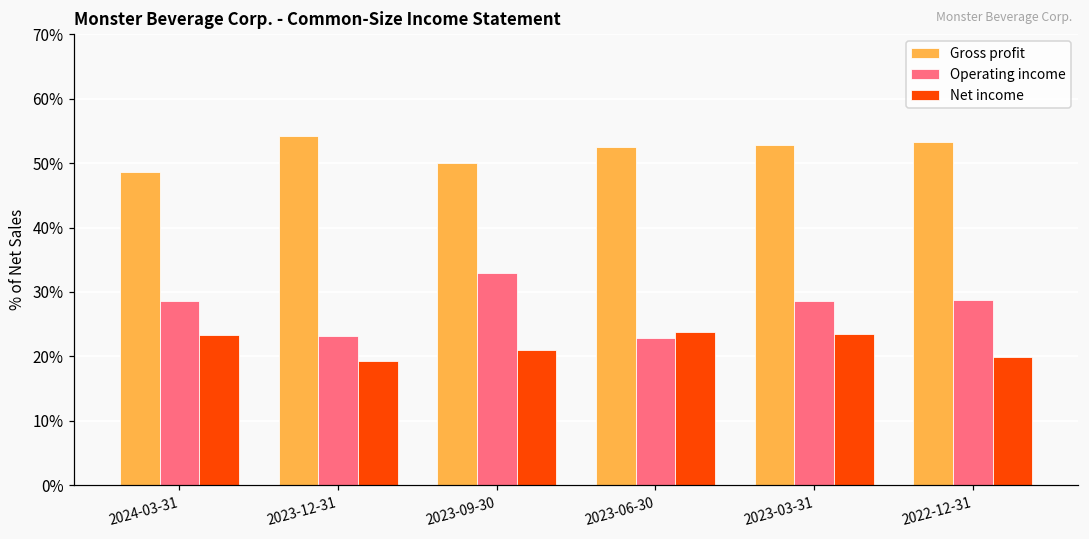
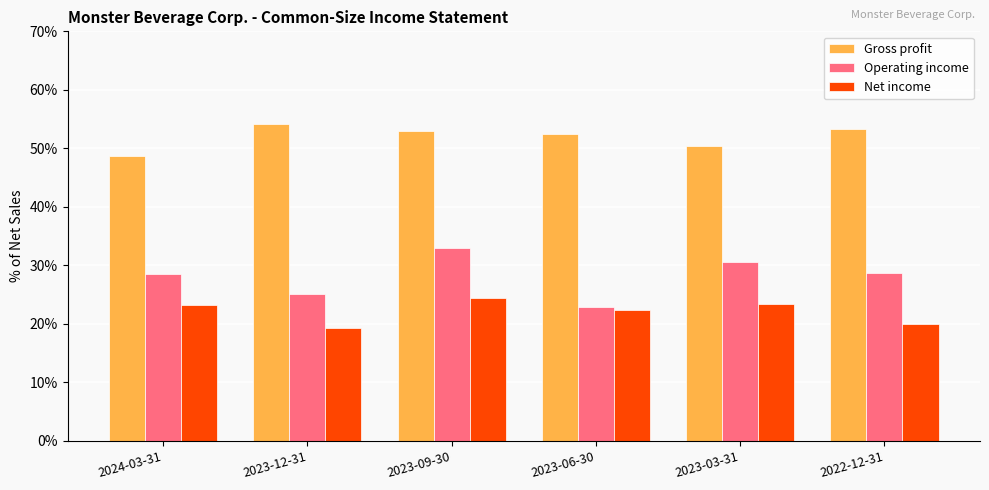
Operating income, 2023-12-31: 23% -> 25%
Gross profit, 2023-09-30: 50% -> 53%
Net income, 2023-09-30: 21% -> 24%
Net income, 2023-06-30: 24% -> 22%
Gross profit, 2023-03-31: 53% -> 50%
Operating income, 2023-03-31: 29% -> 31%
